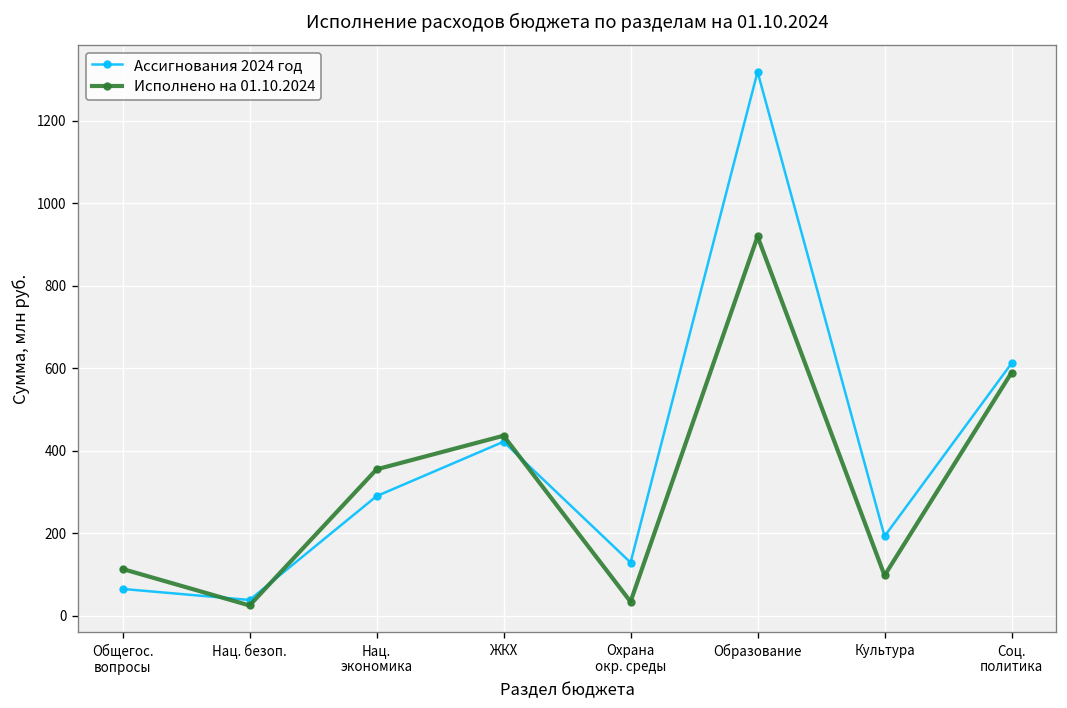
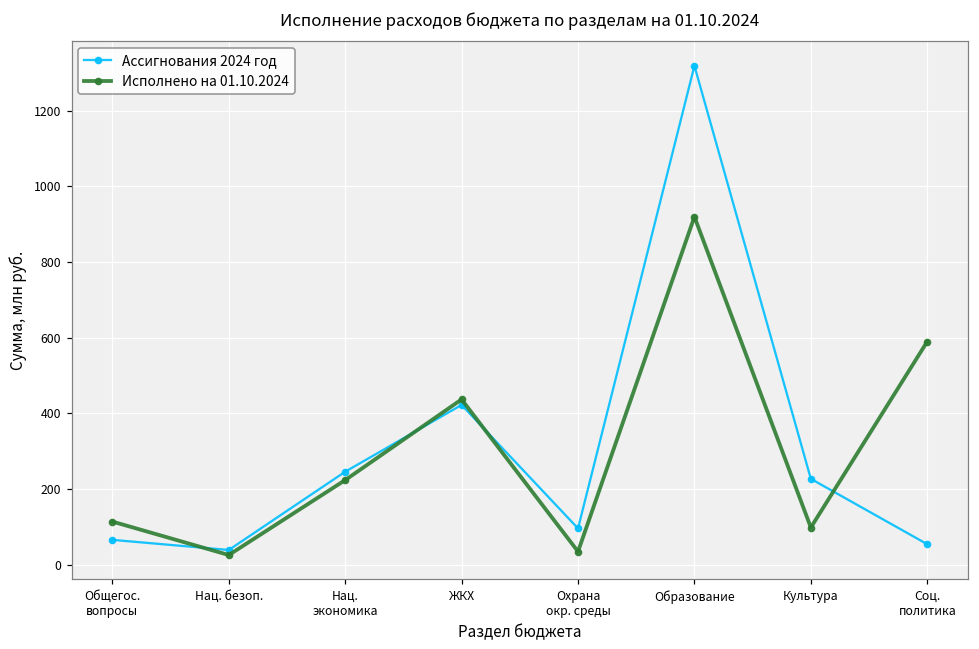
Ассигнования 2024 год, Нац. экономика: 290 -> 250
Исполнено на 01.10.2024, Нац. экономика: 360 -> 220
Ассигнования 2024 год, Охрана окр. среды: 130 -> 100
Ассигнования 2024 год, Культура: 190 -> 230
Ассигнования 2024 год, Соц. политика: 610 -> 50
